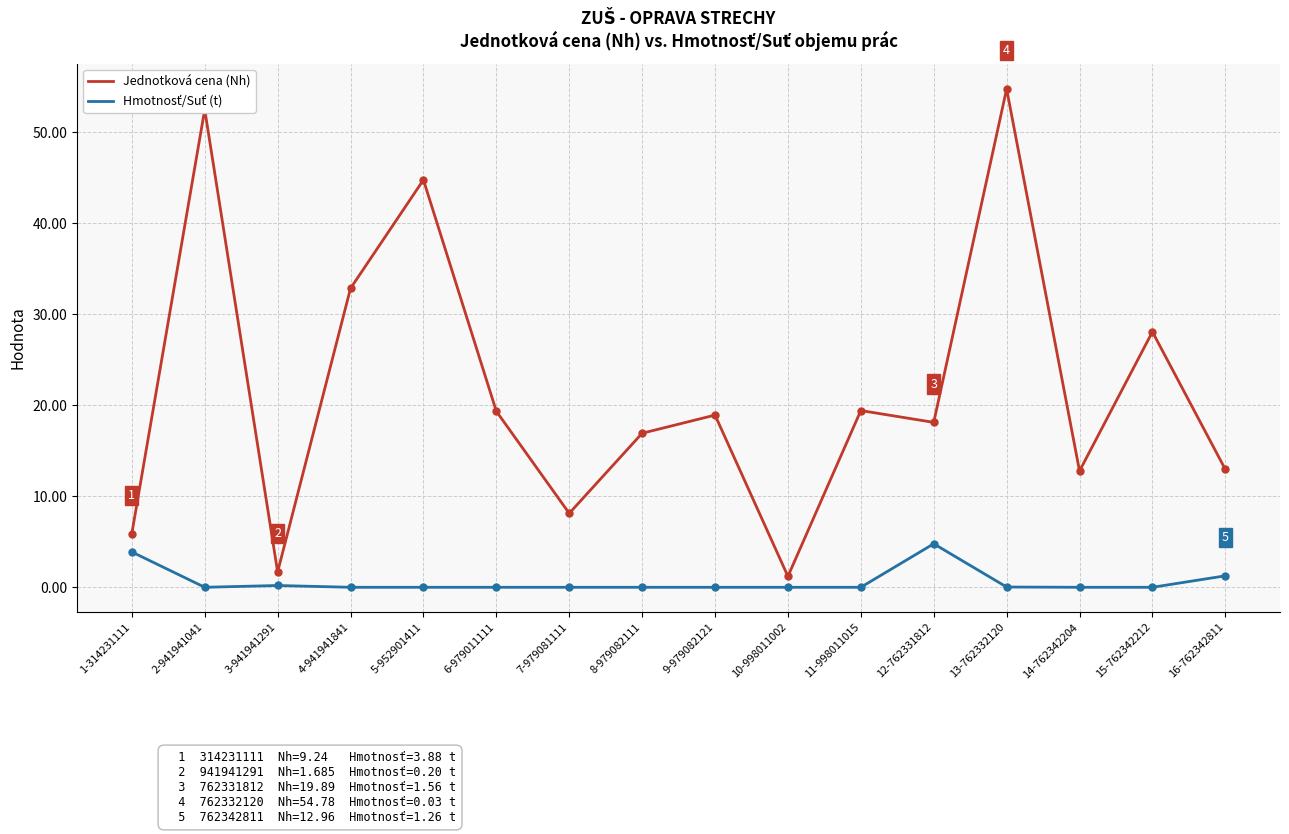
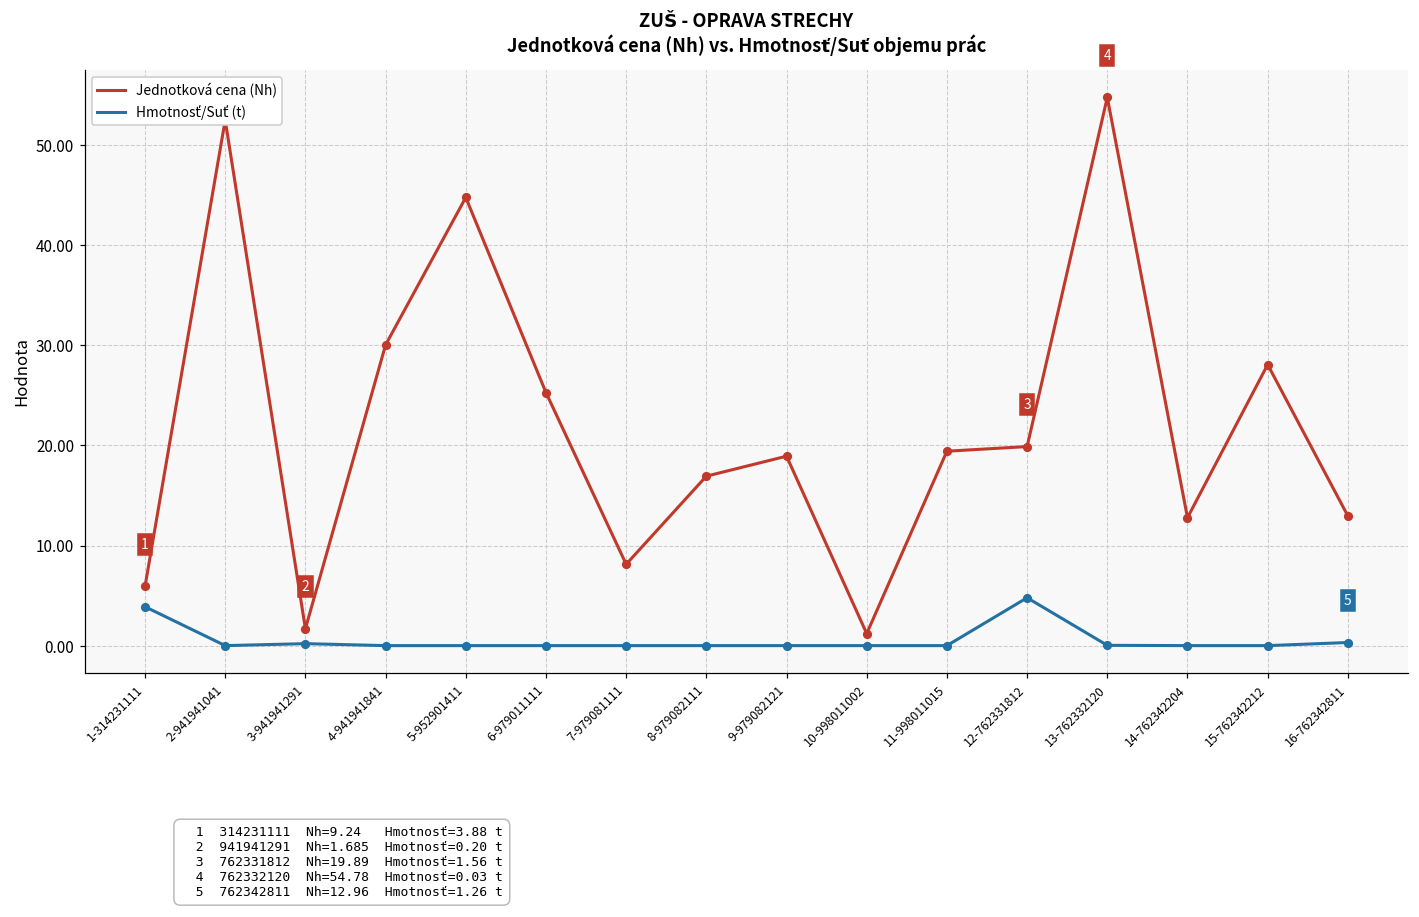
Jednotková cena (Nh), 4-941941841: 33 -> 30
Jednotková cena (Nh), 6-979011111: 19 -> 25
Jednotková cena (Nh), 12-762331812: 18 -> 20
Hmotnosť/Suť (t), 16-762342811: 1 -> 0
